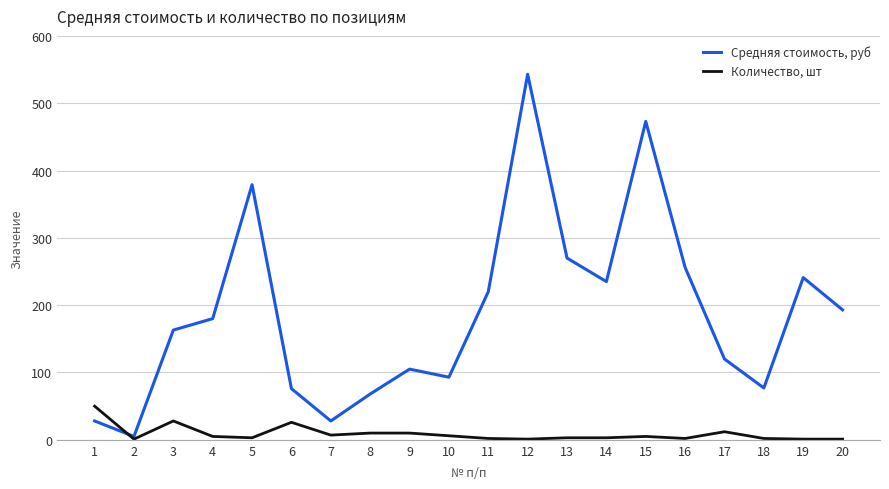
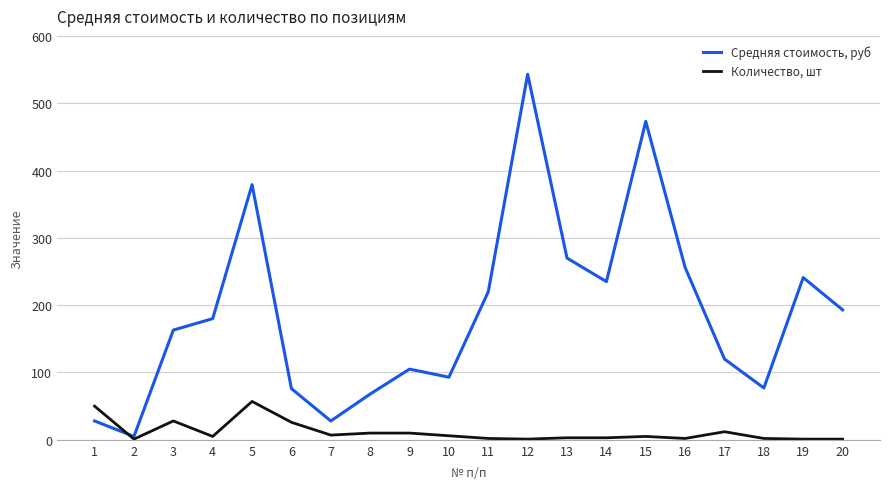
Количество, шт, 5: 0 -> 60
